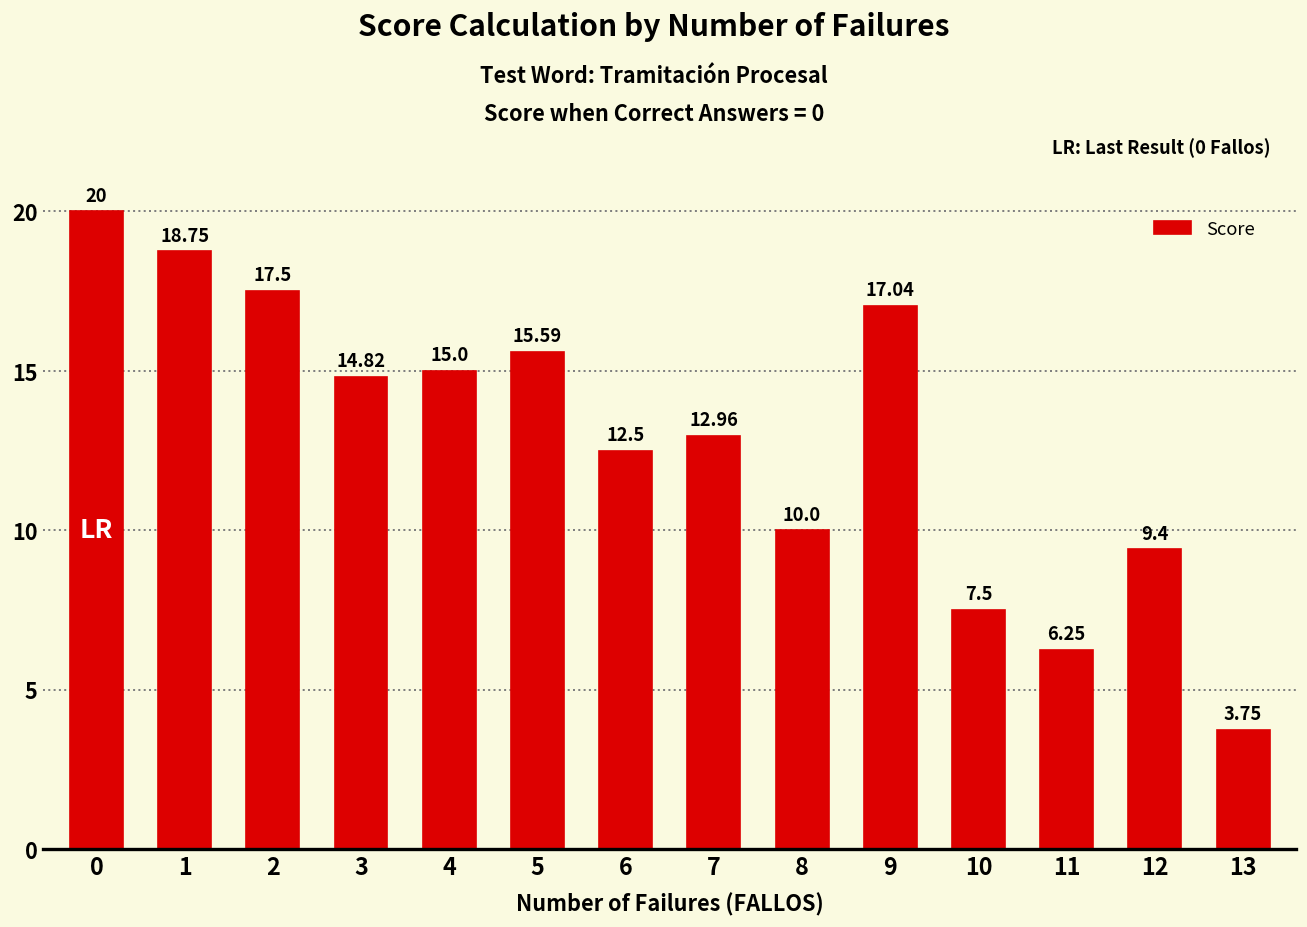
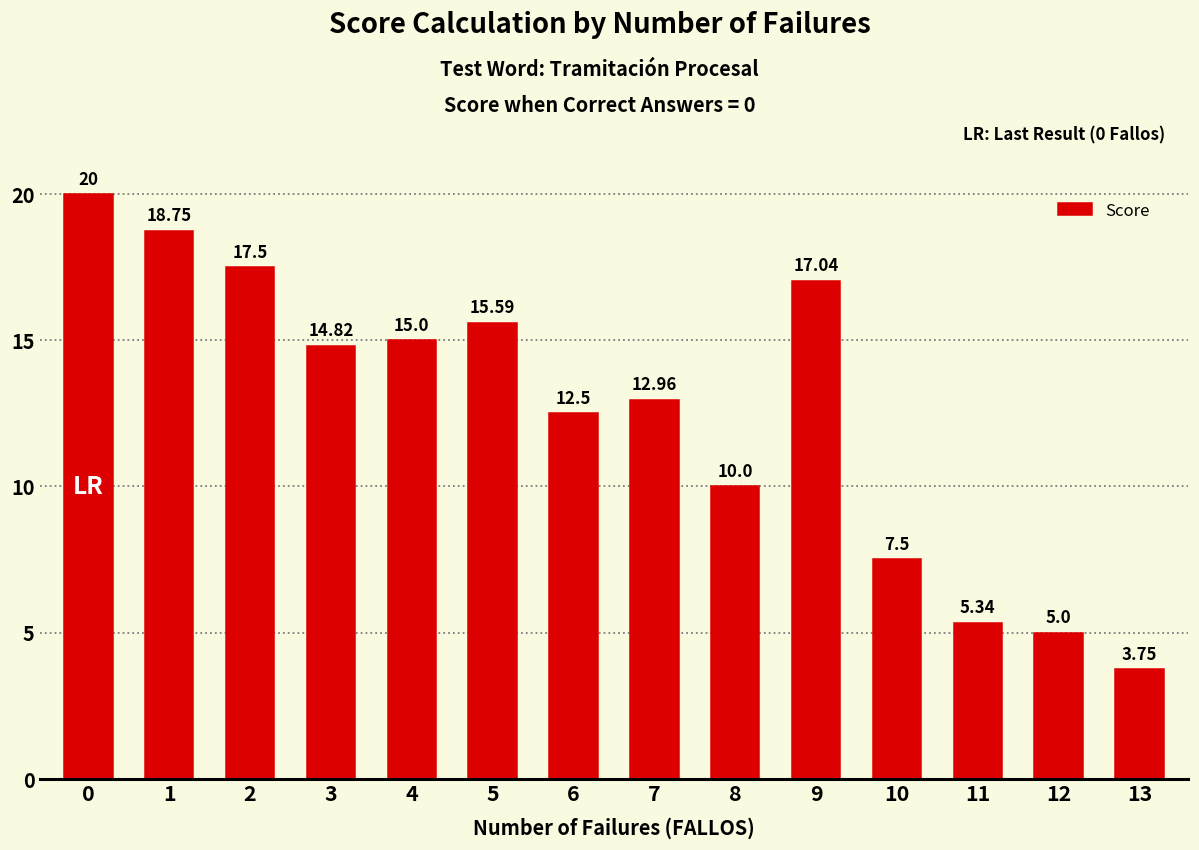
11: 6.25 -> 5.34
12: 9.4 -> 5.0
